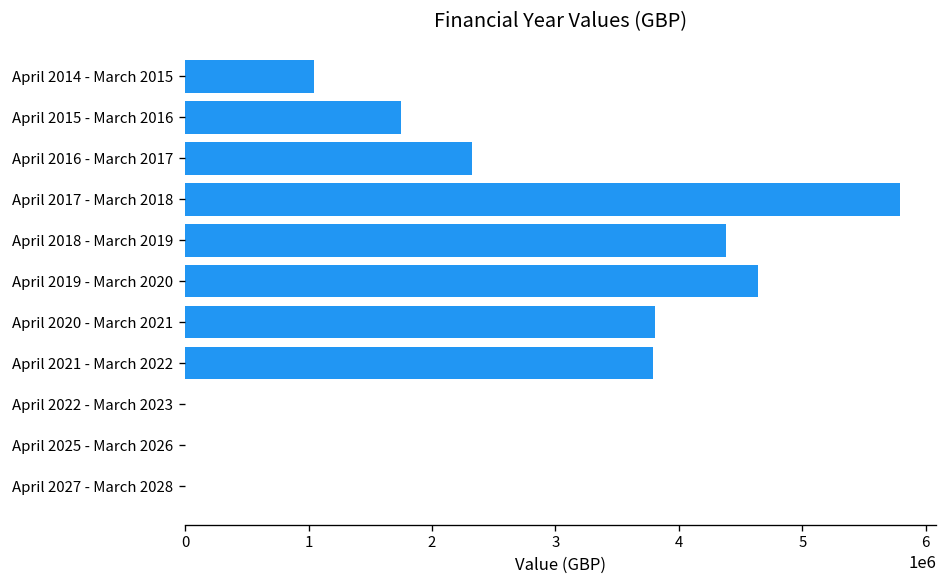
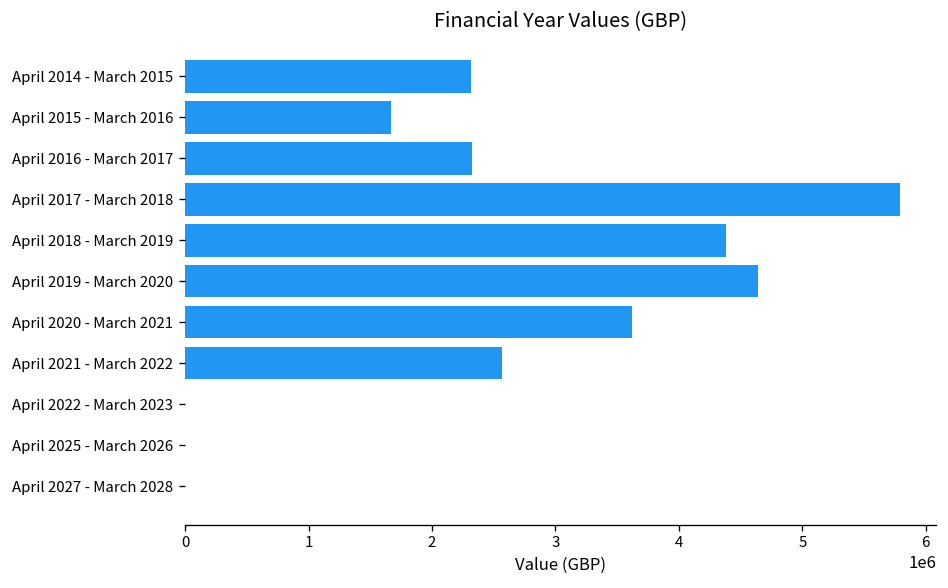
April 2014 - March 2015: 1050000 -> 2320000
April 2015 - March 2016: 1750000 -> 1670000
April 2020 - March 2021: 3810000 -> 3620000
April 2021 - March 2022: 3790000 -> 2570000
